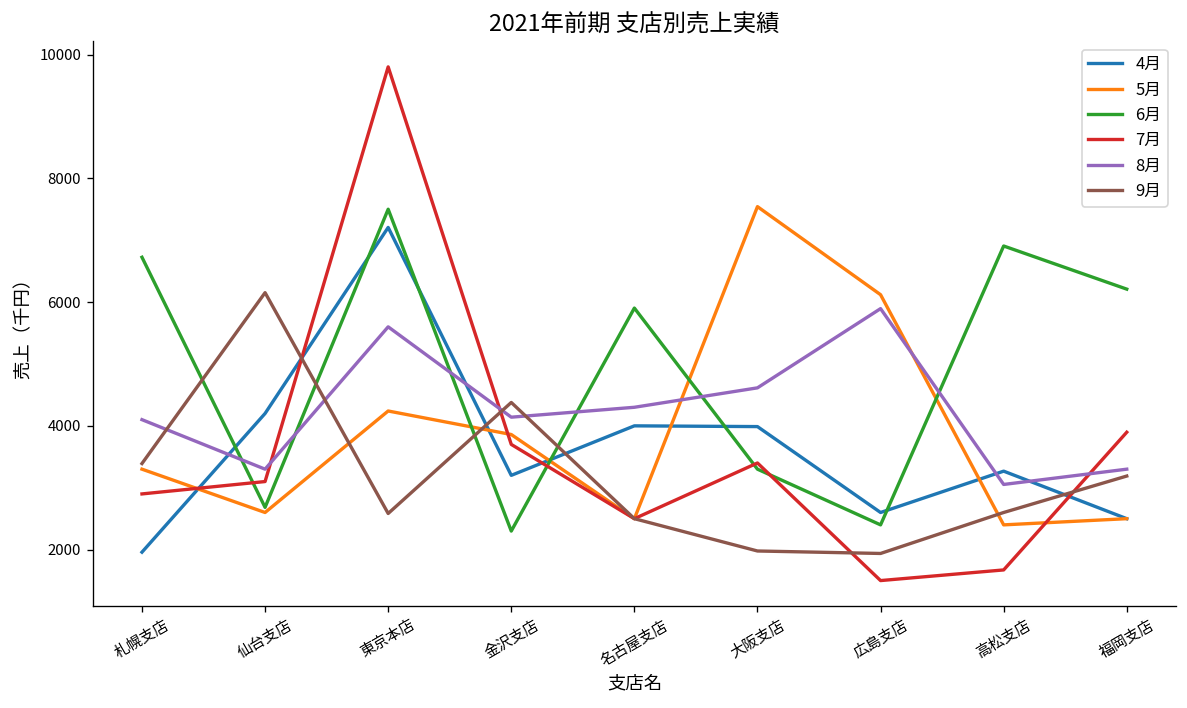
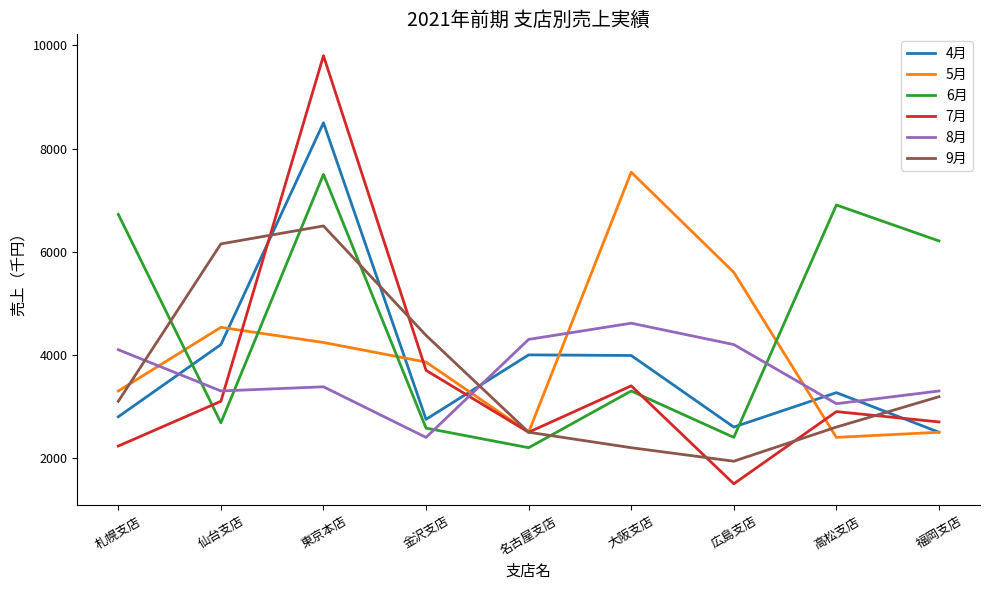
4月, 札幌支店: 2000 -> 2800
7月, 札幌支店: 2900 -> 2200
9月, 札幌支店: 3400 -> 3100
5月, 仙台支店: 2600 -> 4500
4月, 東京本店: 7200 -> 8500
8月, 東京本店: 5600 -> 3400
9月, 東京本店: 2600 -> 6500
4月, 金沢支店: 3200 -> 2800
6月, 金沢支店: 2300 -> 2600
8月, 金沢支店: 4100 -> 2400
6月, 名古屋支店: 5900 -> 2200
9月, 大阪支店: 2000 -> 2200
5月, 広島支店: 6100 -> 5600
8月, 広島支店: 5900 -> 4200
7月, 高松支店: 1700 -> 2900
7月, 福岡支店: 3900 -> 2700
